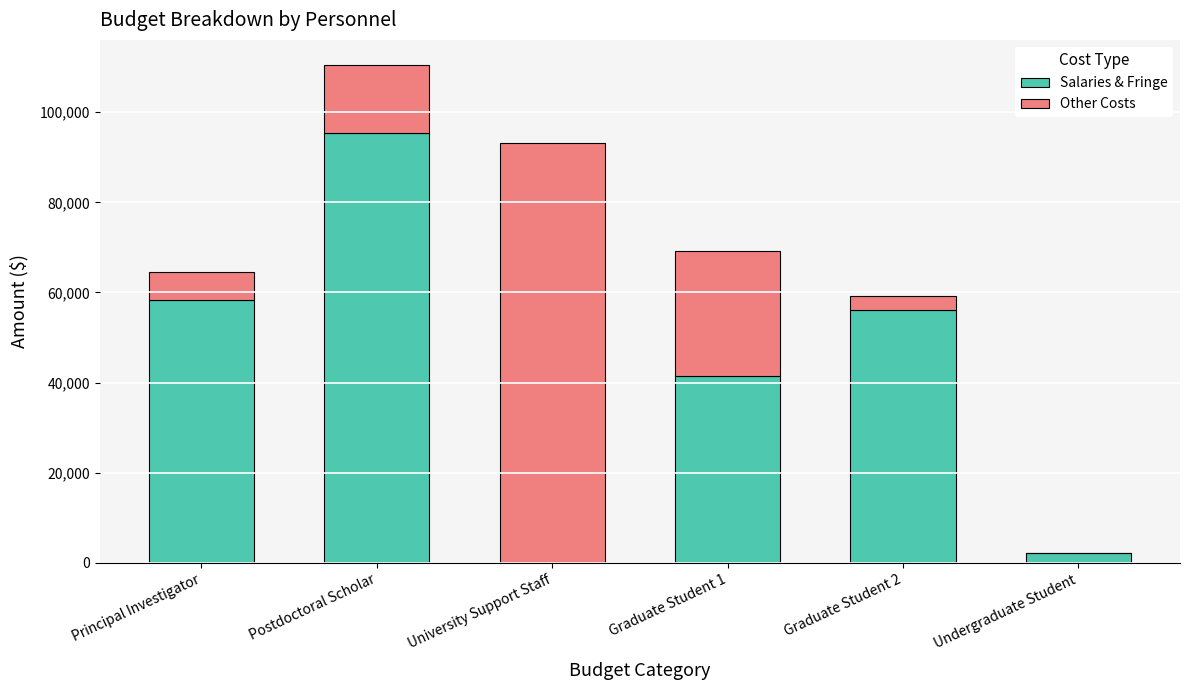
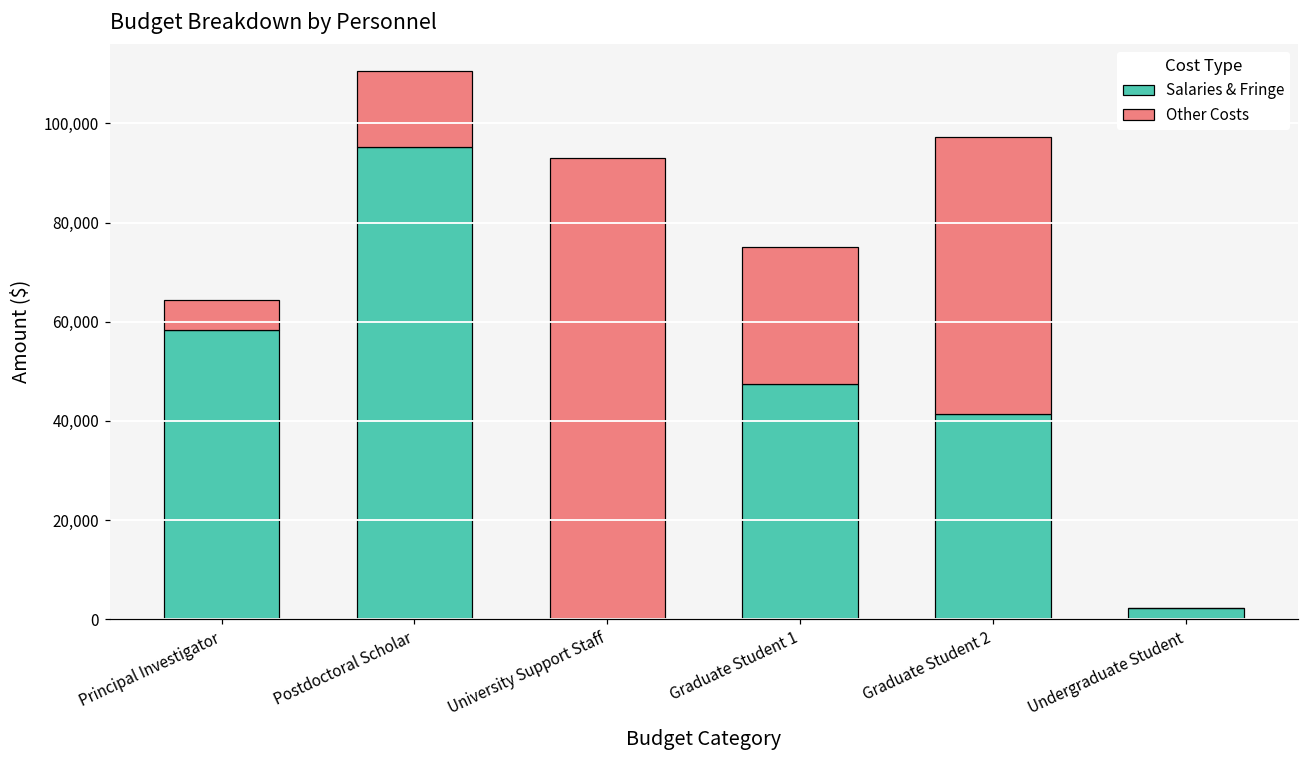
Salaries & Fringe, Graduate Student 1: 41,000 -> 48,000
Salaries & Fringe, Graduate Student 2: 56,000 -> 41,000
Other Costs, Graduate Student 2: 3,000 -> 56,000
